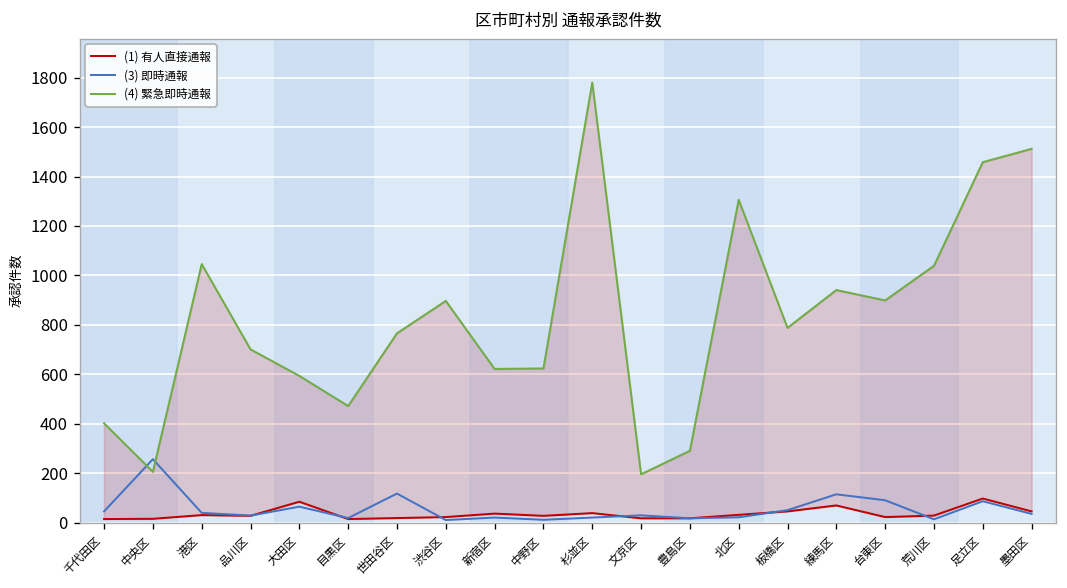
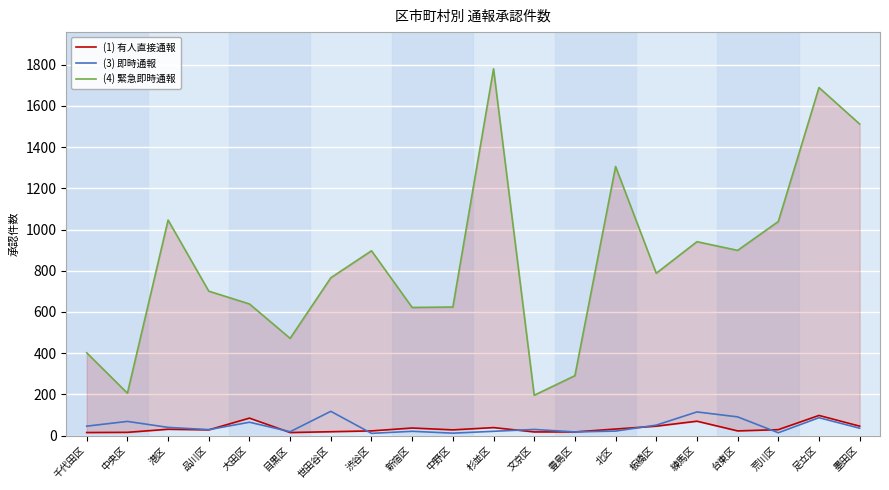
(3) 即時通報, 中央区: 260 -> 70
(4) 緊急即時通報, 大田区: 590 -> 640
(4) 緊急即時通報, 足立区: 1460 -> 1690
